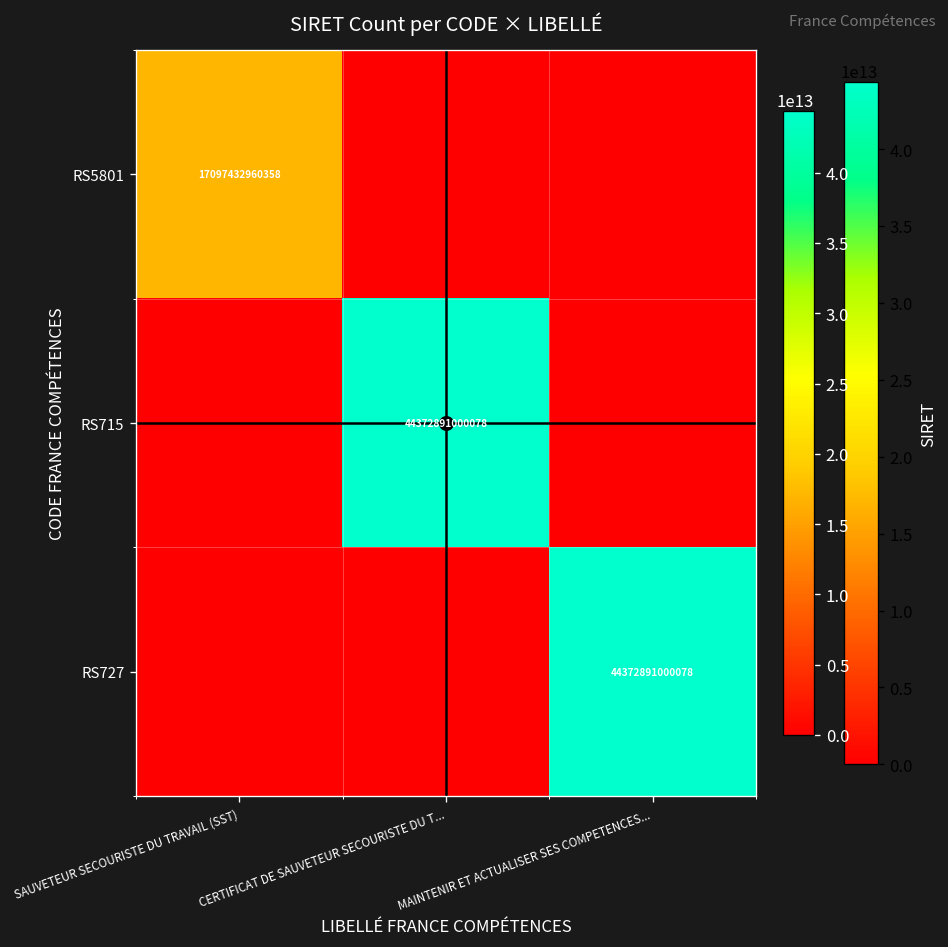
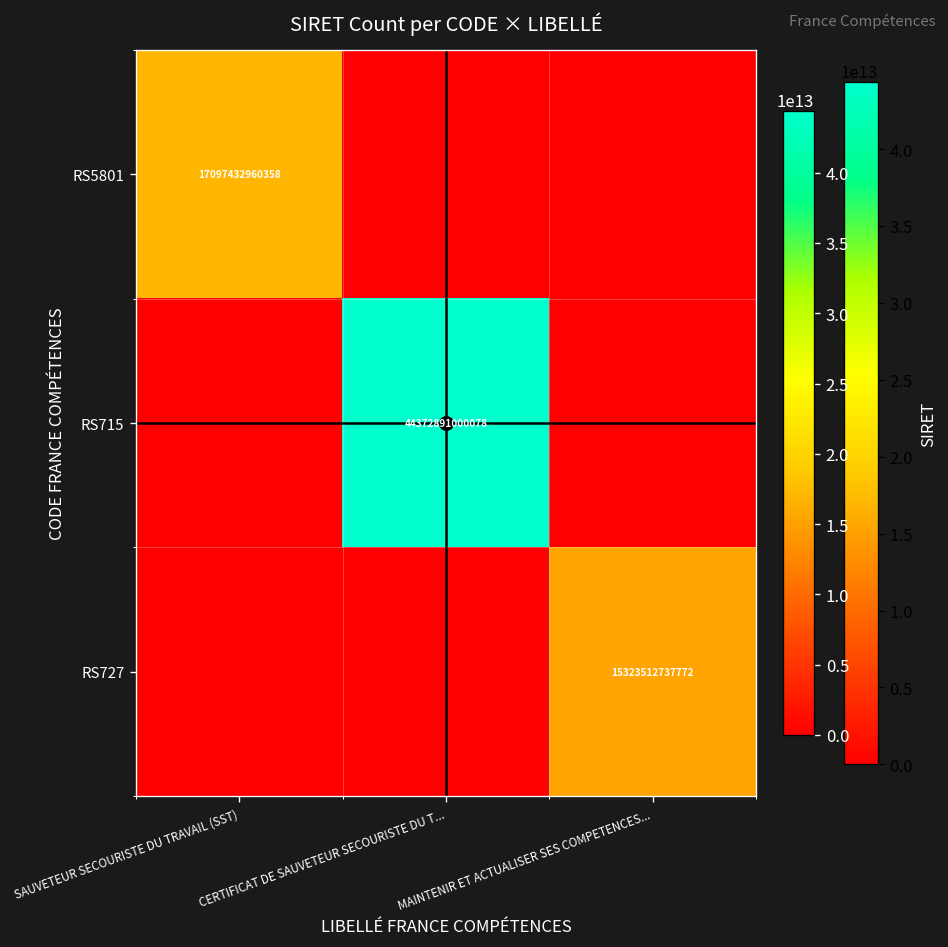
RS727, MAINTENIR ET ACTUALISER SES COMPETENCES...: 44372891000078 -> 15323512737772
